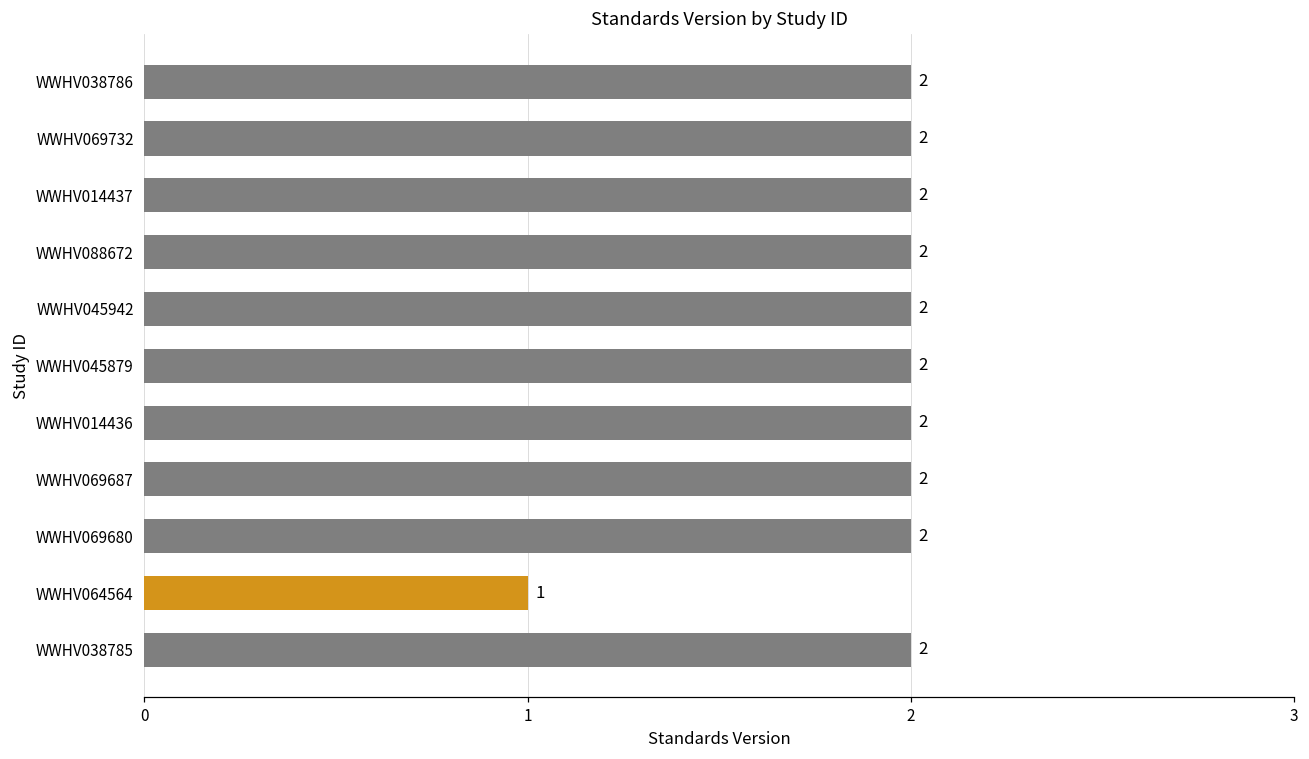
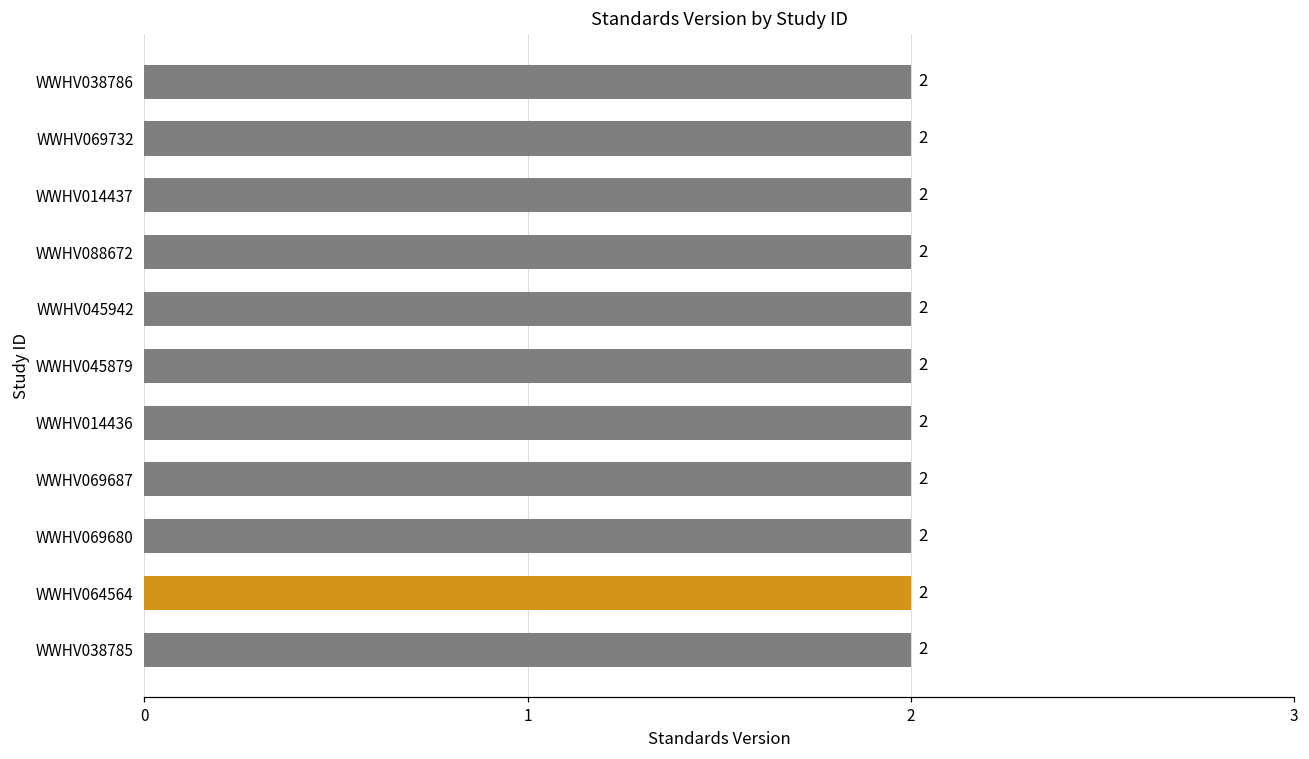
WWHV064564: 1 -> 2
